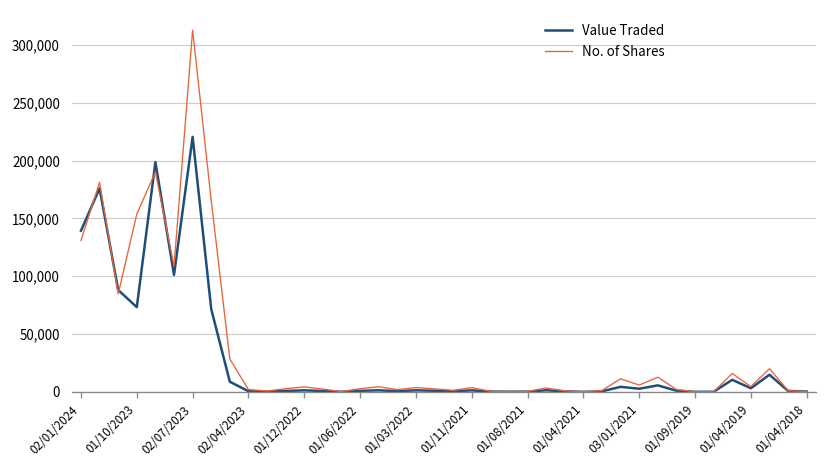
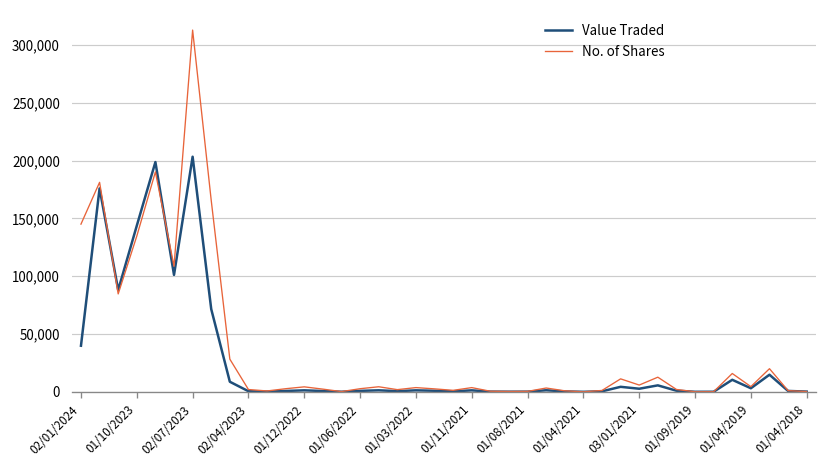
Value Traded, 02/01/2024: 140,000 -> 40,000
No. of Shares, 02/01/2024: 130,000 -> 150,000
Value Traded, 01/10/2023: 70,000 -> 140,000
No. of Shares, 01/10/2023: 150,000 -> 130,000
Value Traded, 02/07/2023: 220,000 -> 200,000
